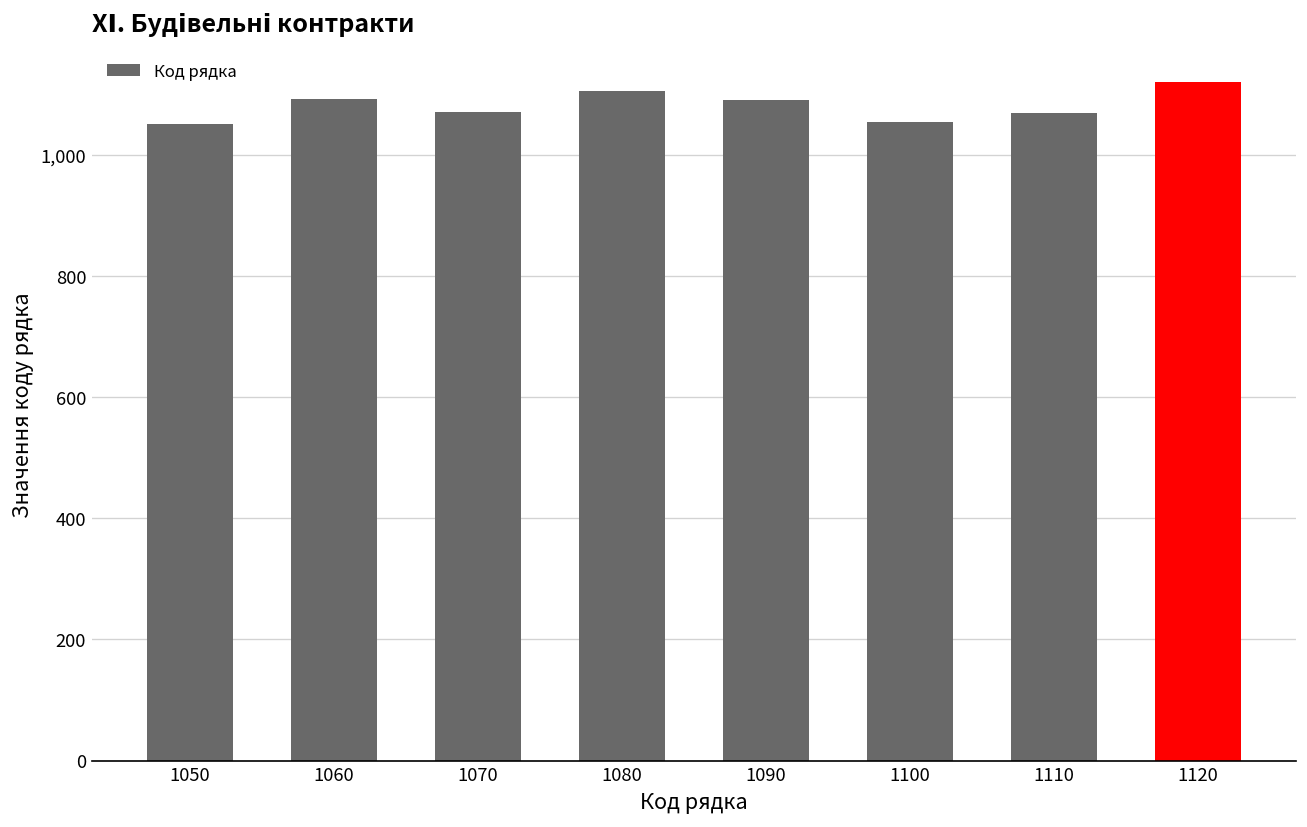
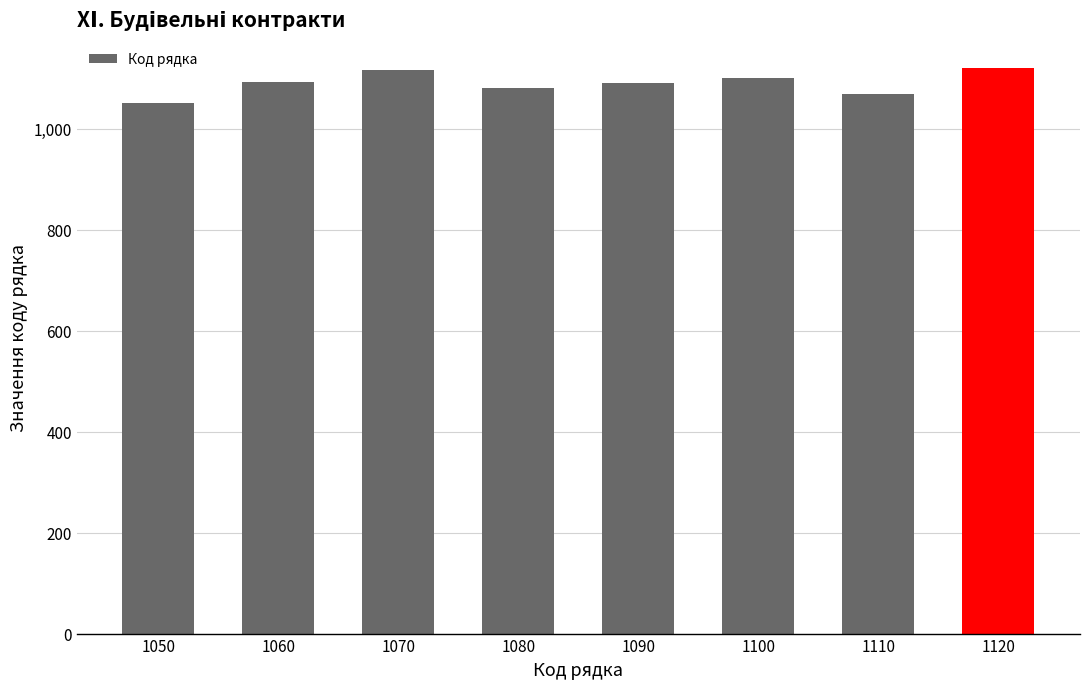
1070: 1,070 -> 1,120
1080: 1,110 -> 1,080
1100: 1,050 -> 1,100
